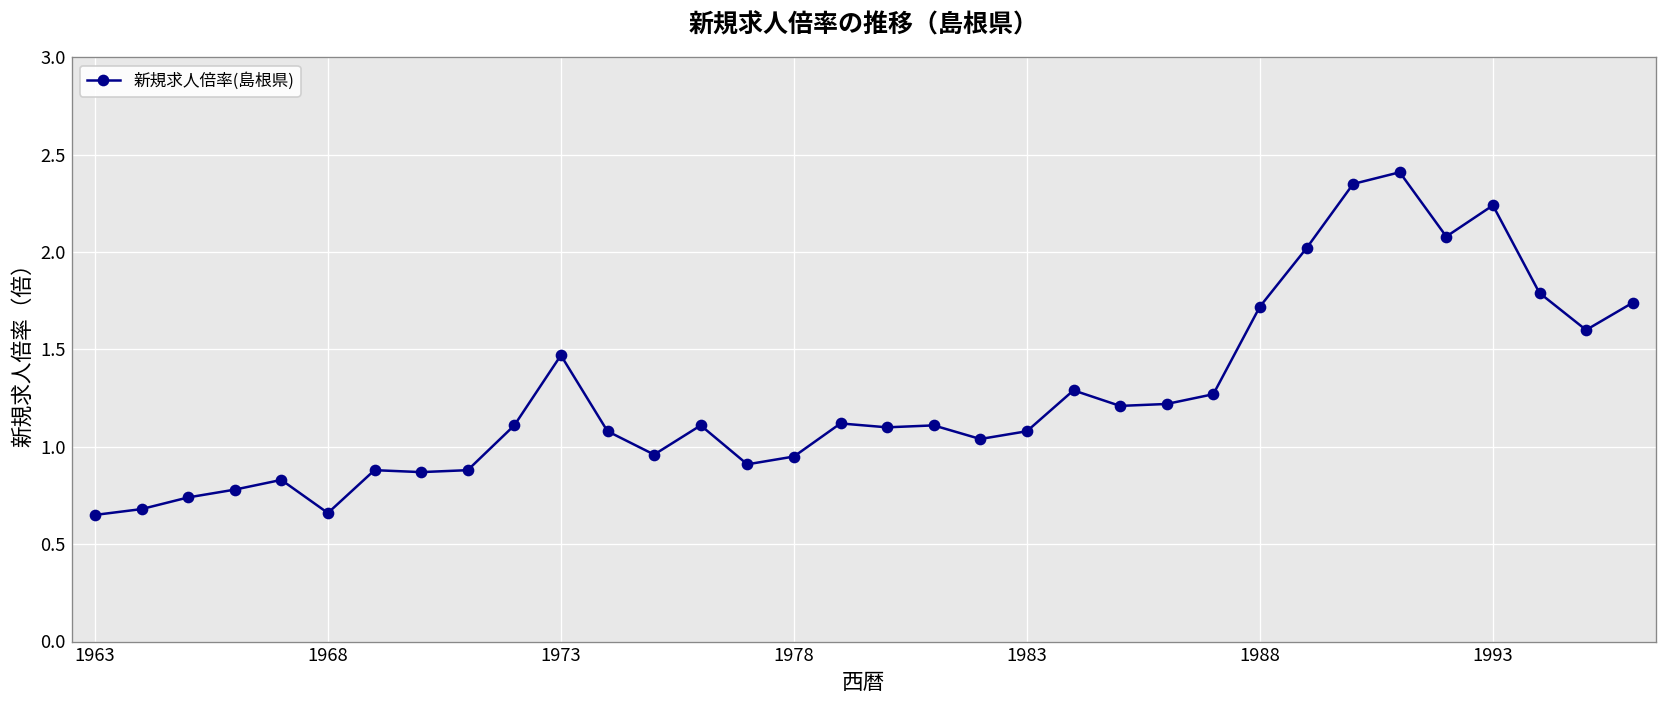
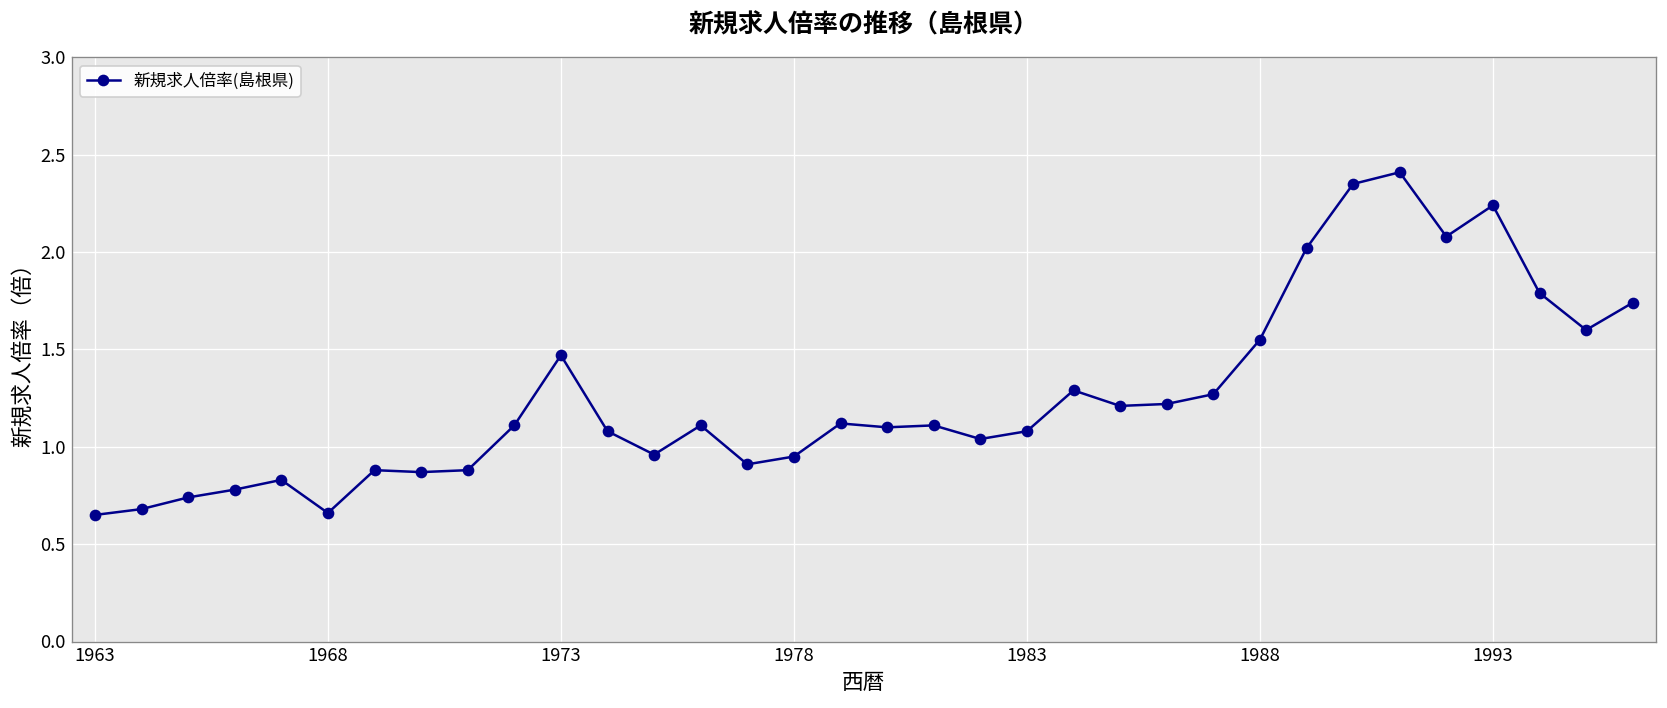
1988: 1.72 -> 1.55
